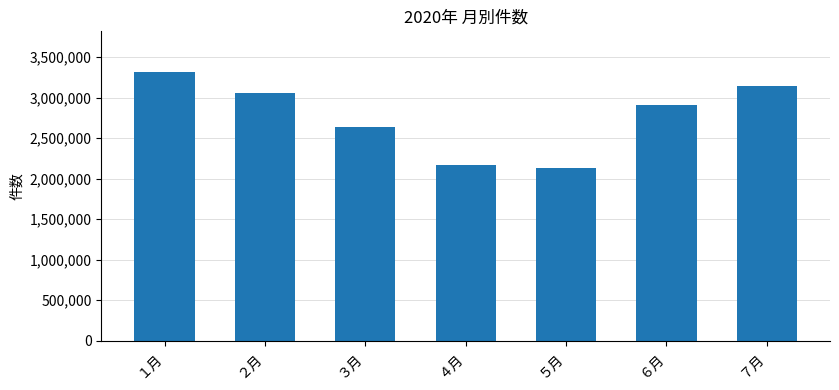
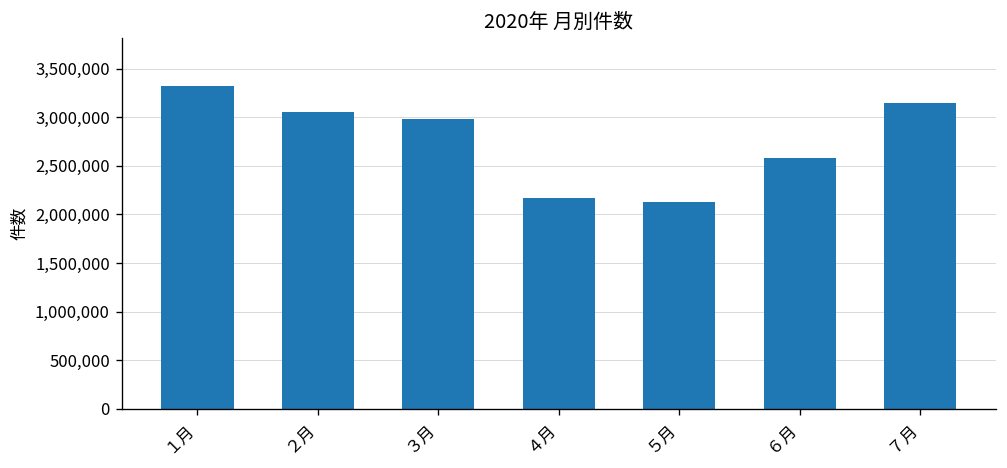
３月: 2,600,000 -> 3,000,000
６月: 2,900,000 -> 2,600,000
